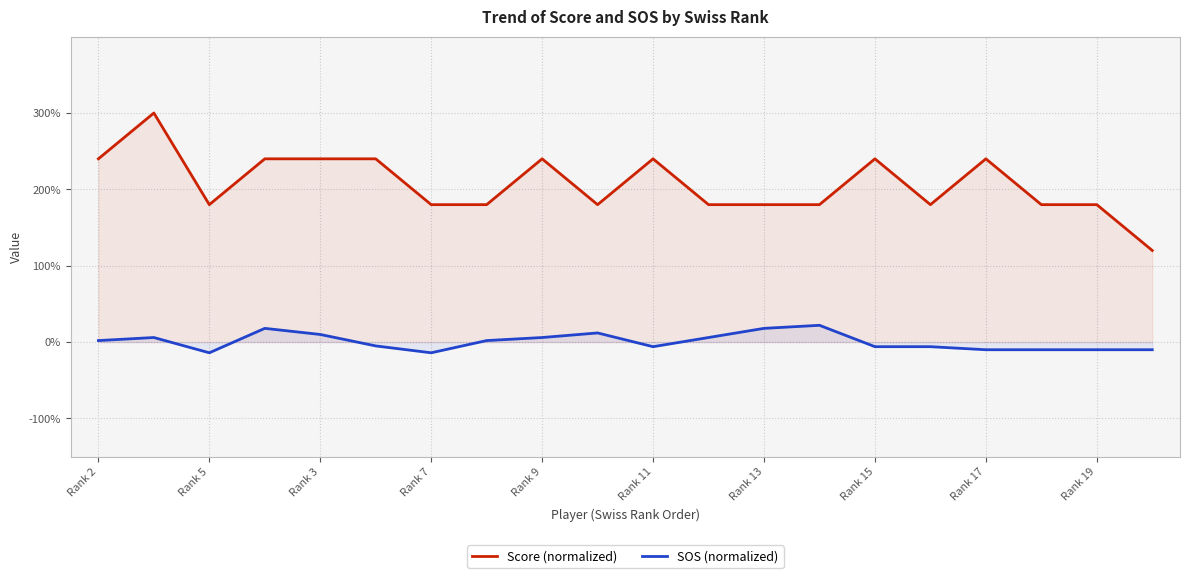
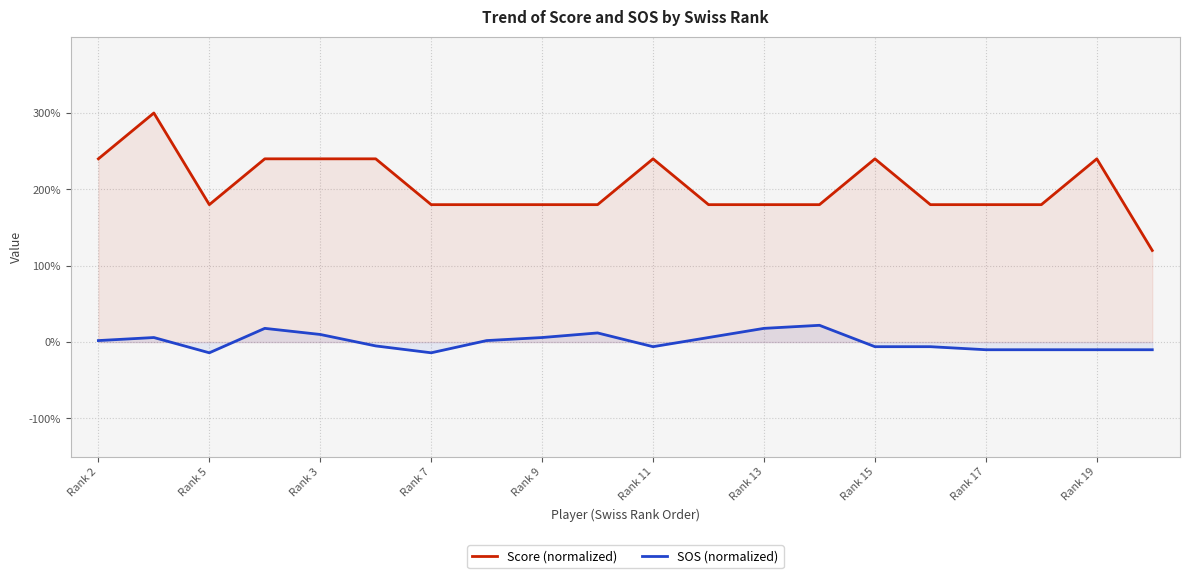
Score (normalized), Rank 9: 240% -> 180%
Score (normalized), Rank 17: 240% -> 180%
Score (normalized), Rank 19: 180% -> 240%
